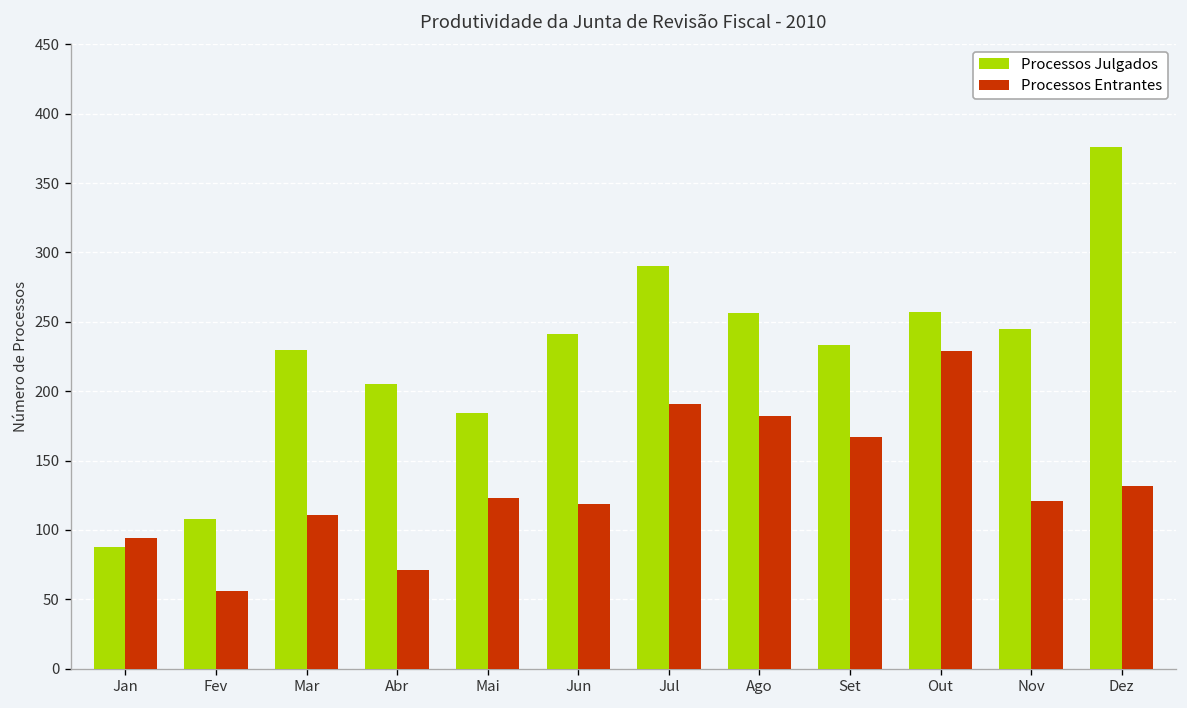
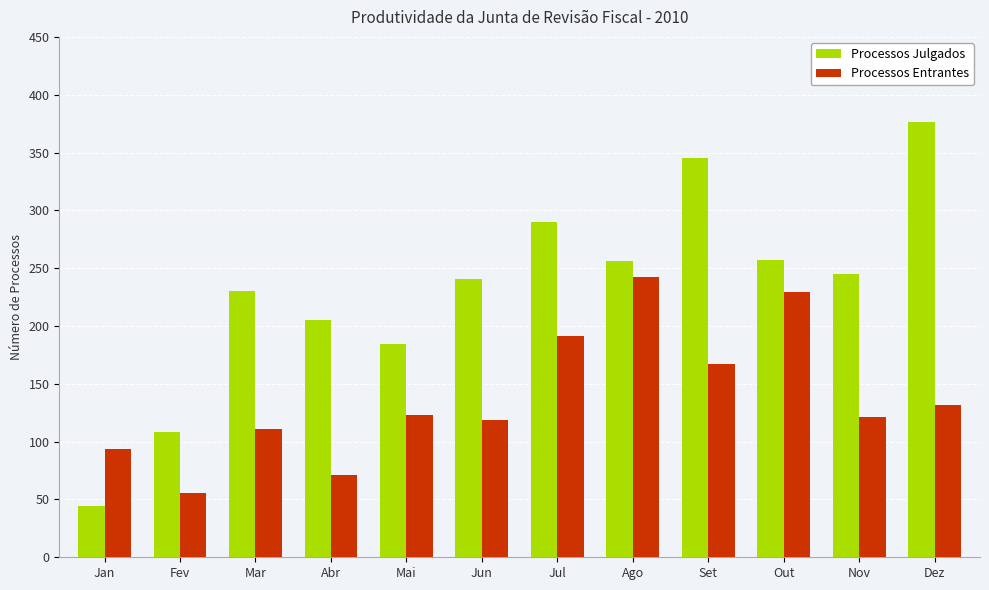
Processos Julgados, Jan: 88 -> 44
Processos Entrantes, Ago: 182 -> 242
Processos Julgados, Set: 233 -> 345
